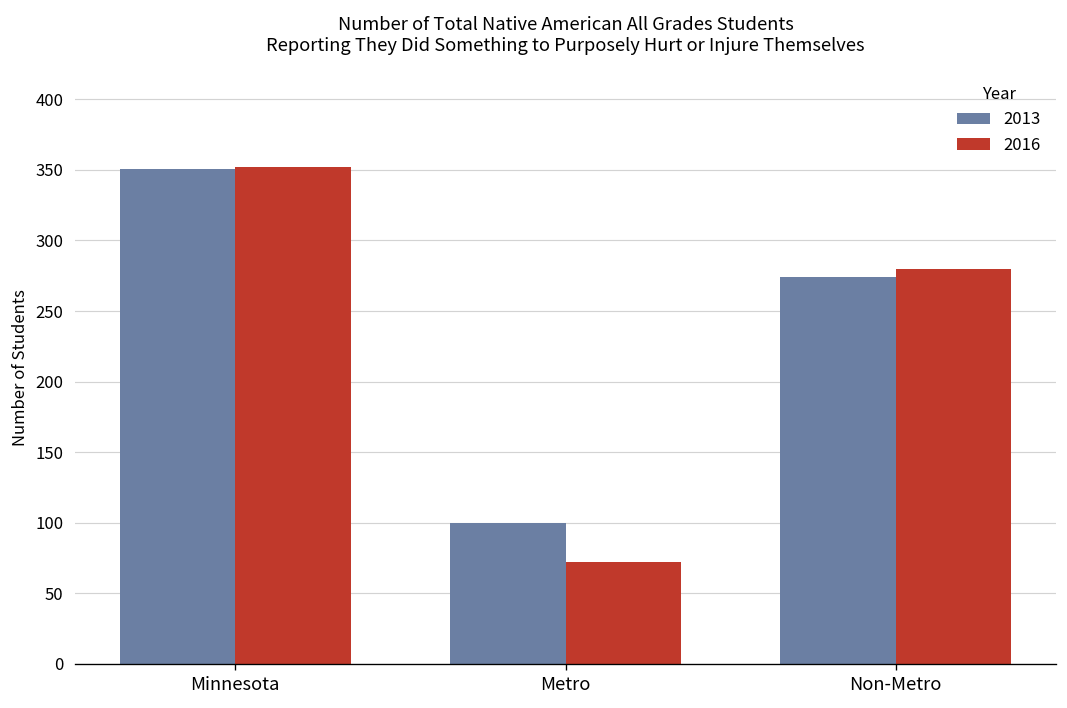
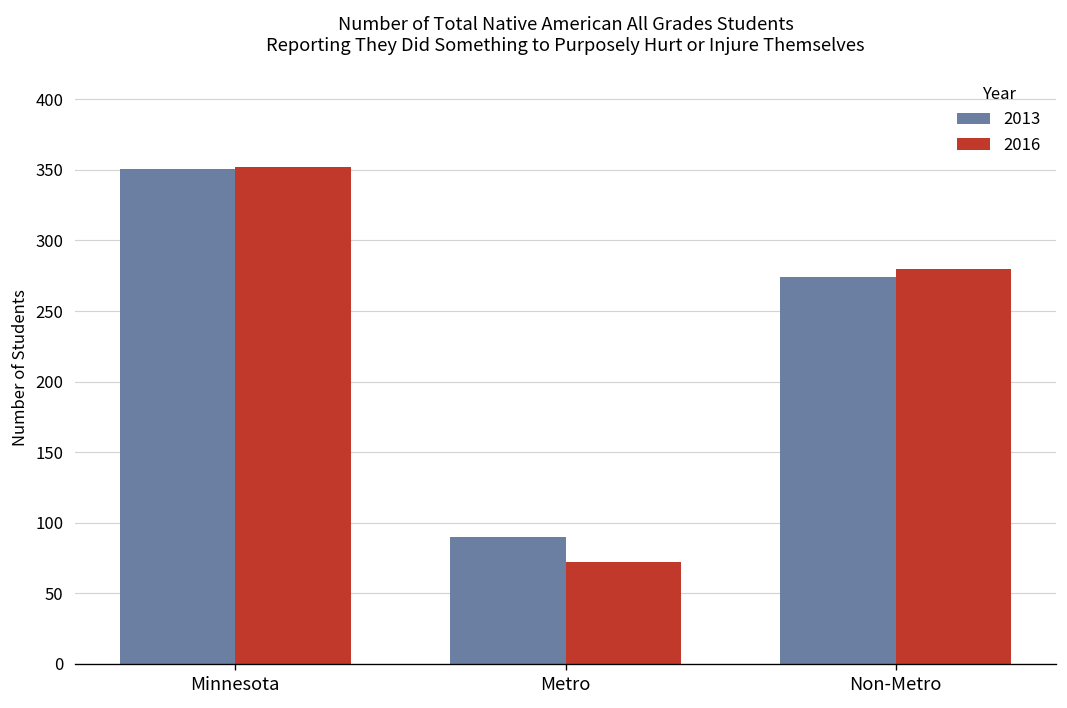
2013, Metro: 100 -> 90
